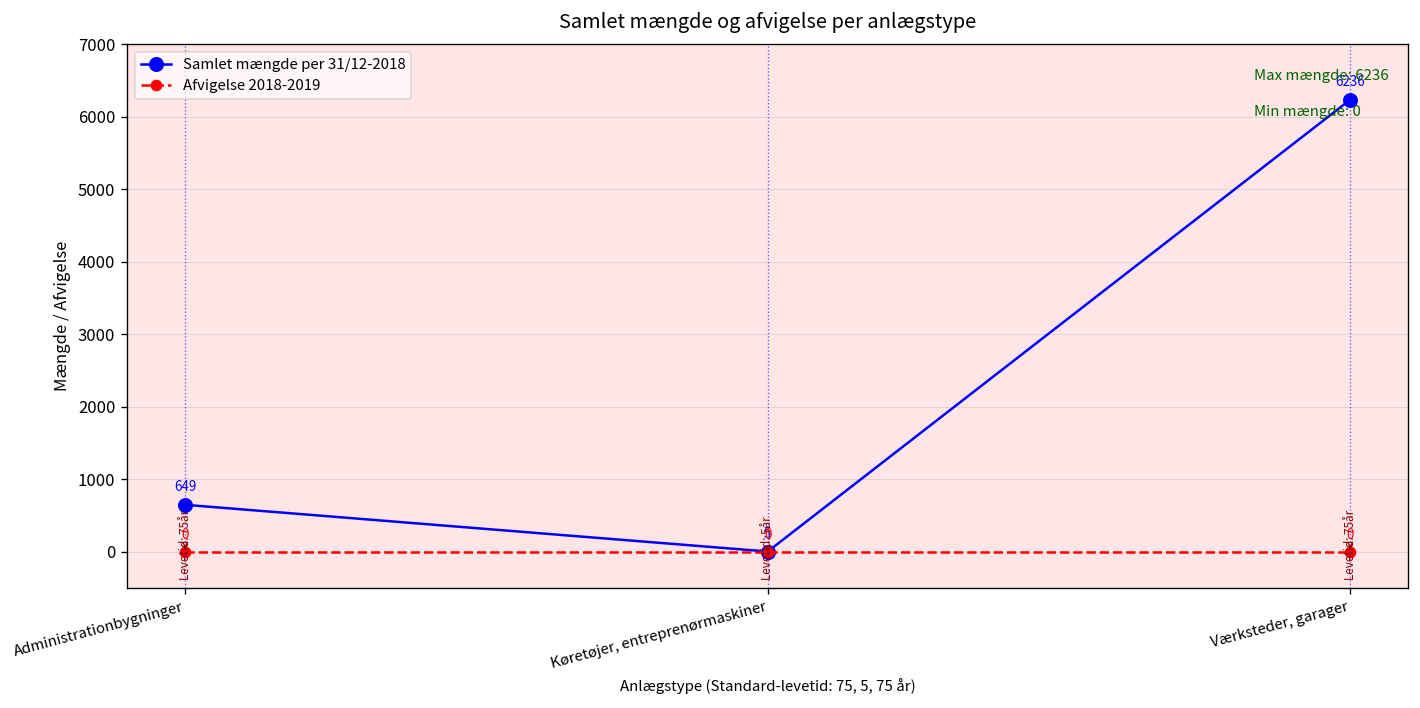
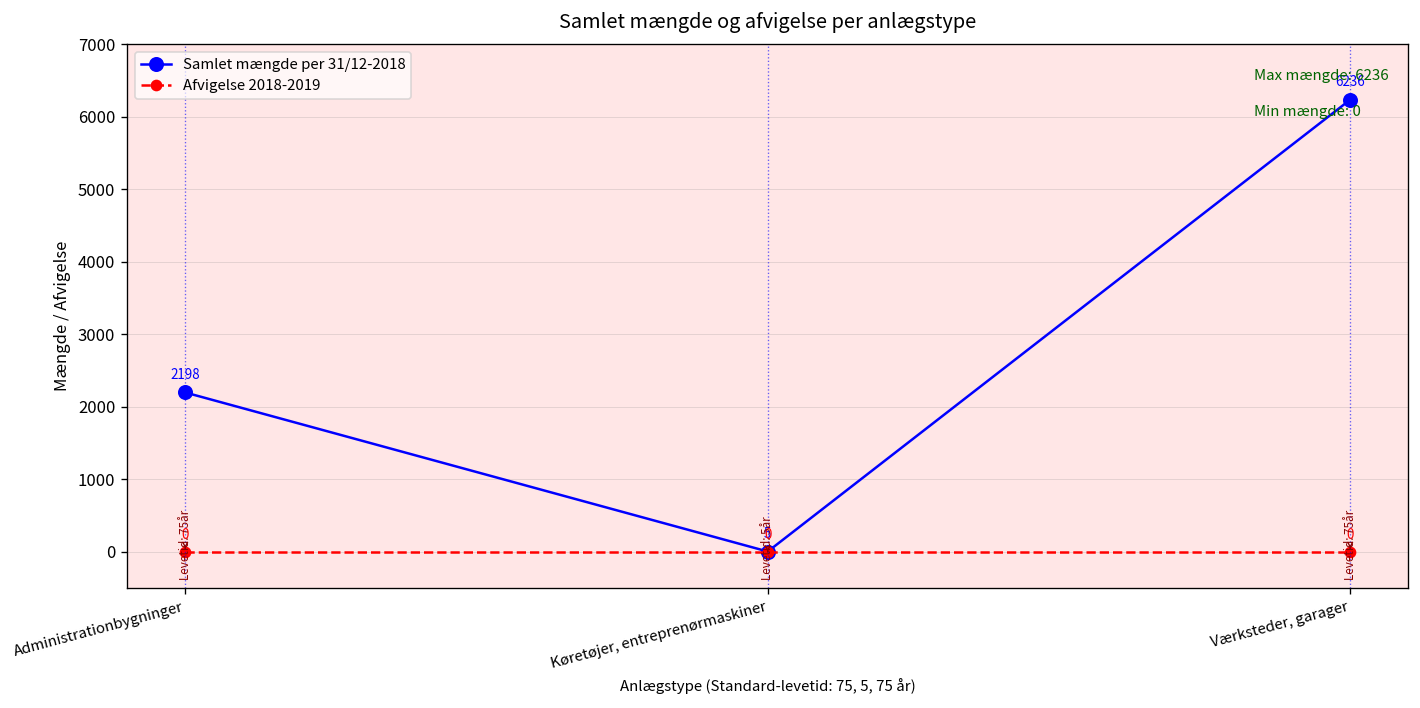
Samlet mængde per 31/12-2018, Administrationbygninger: 649 -> 2198
